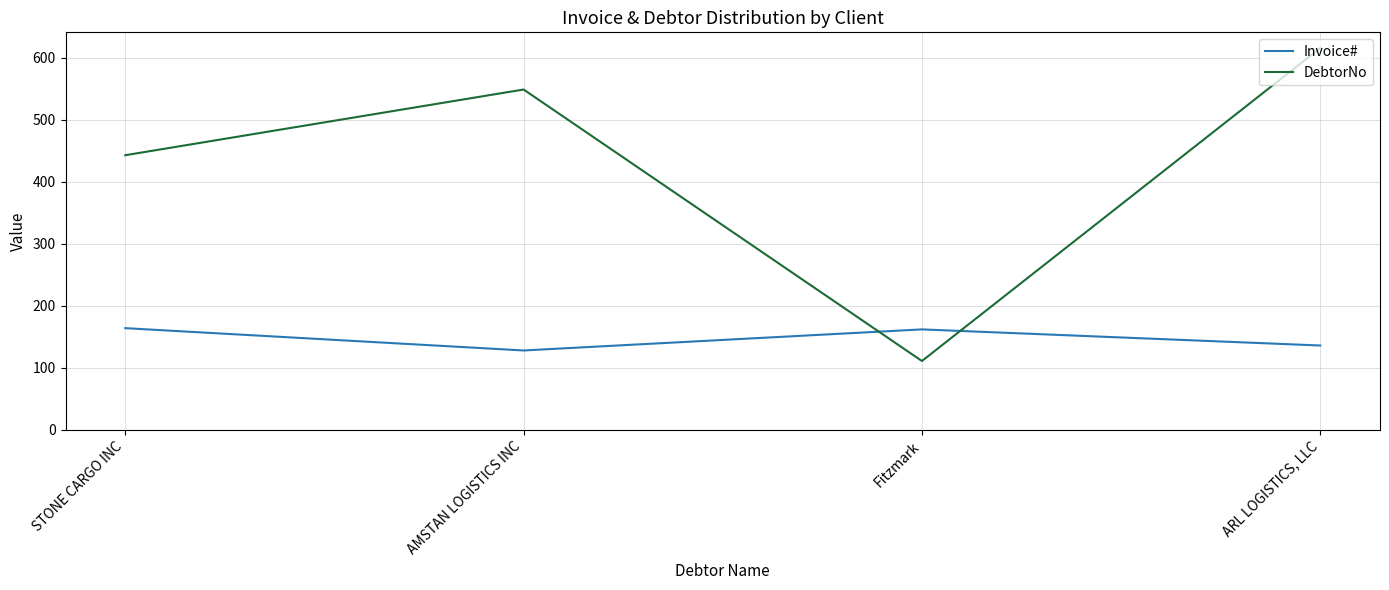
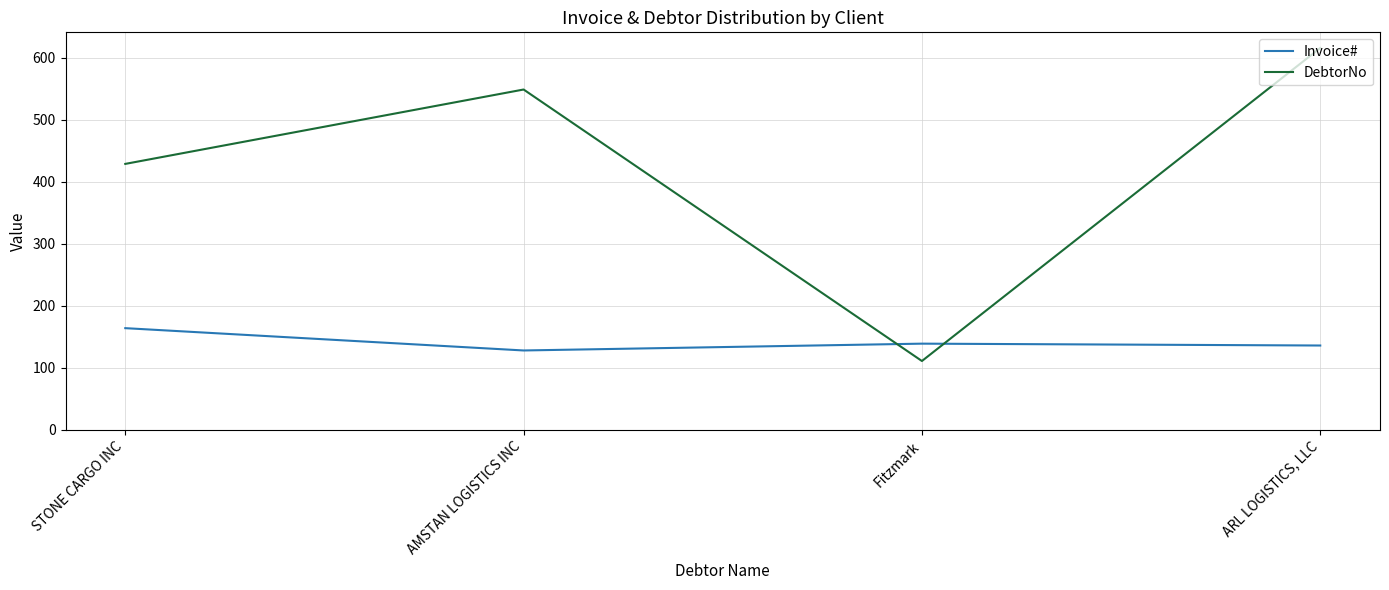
DebtorNo, STONE CARGO INC: 440 -> 430
Invoice#, Fitzmark: 160 -> 140
